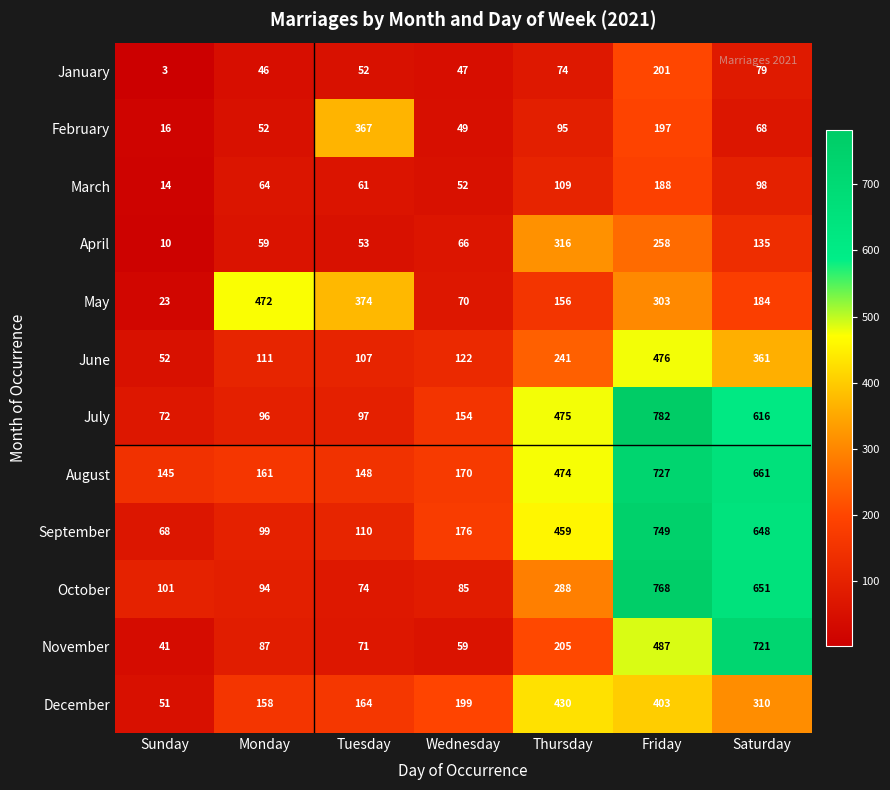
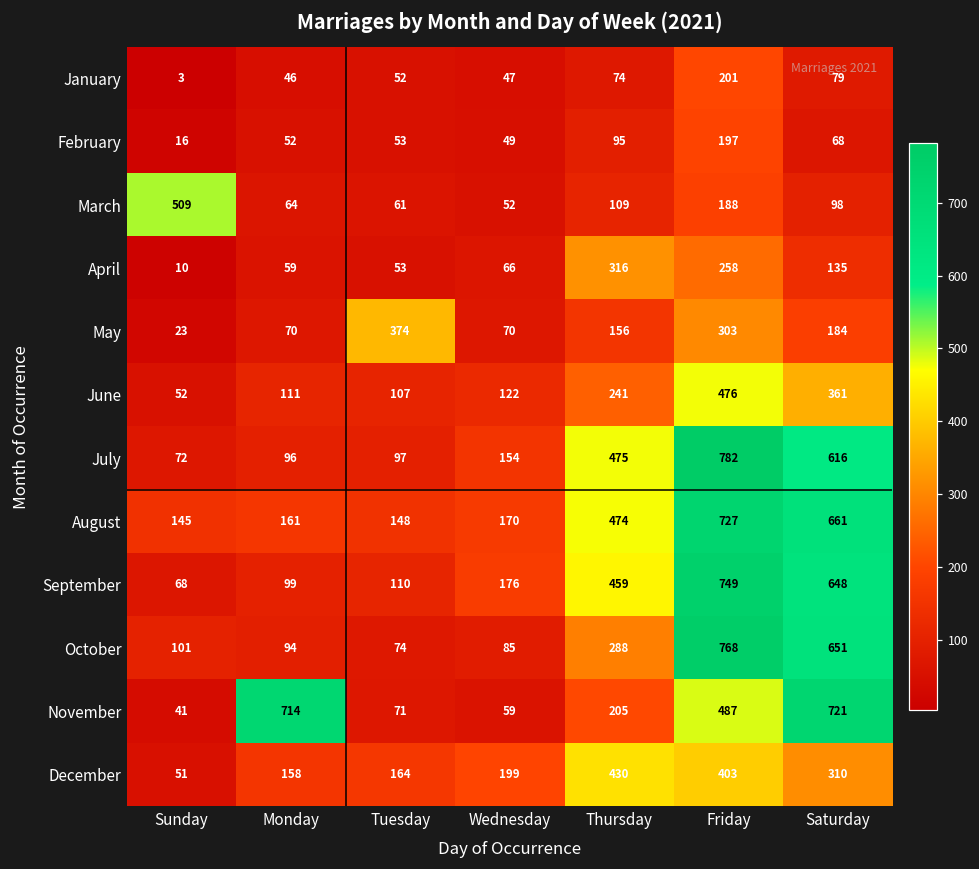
February, Tuesday: 367 -> 53
March, Sunday: 14 -> 509
May, Monday: 472 -> 70
November, Monday: 87 -> 714
